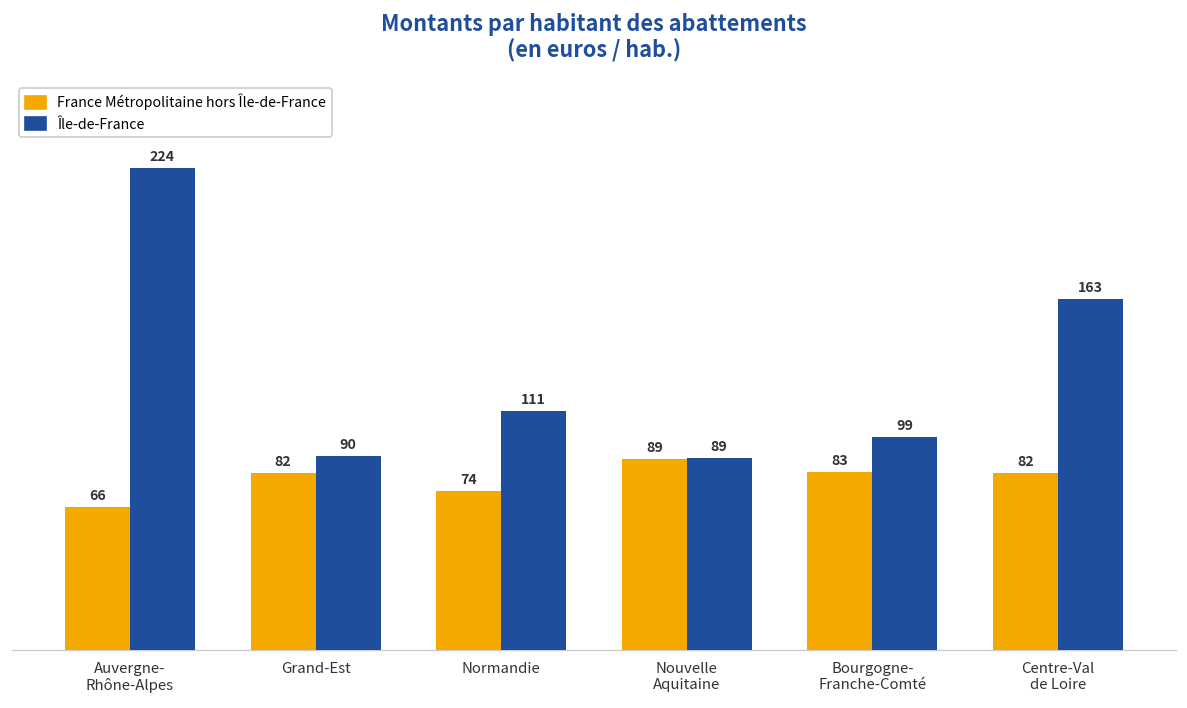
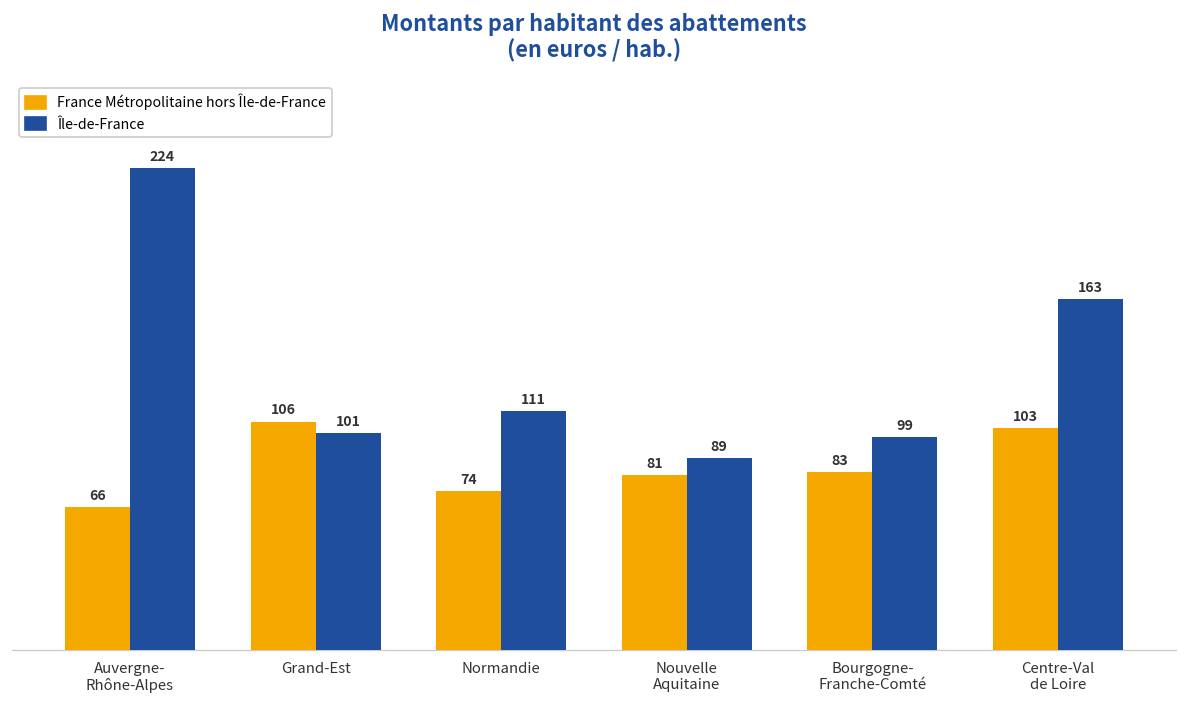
France Métropolitaine hors Île-de-France, Grand-Est: 82 -> 106
Île-de-France, Grand-Est: 90 -> 101
France Métropolitaine hors Île-de-France, Nouvelle Aquitaine: 89 -> 81
France Métropolitaine hors Île-de-France, Centre-Val de Loire: 82 -> 103
